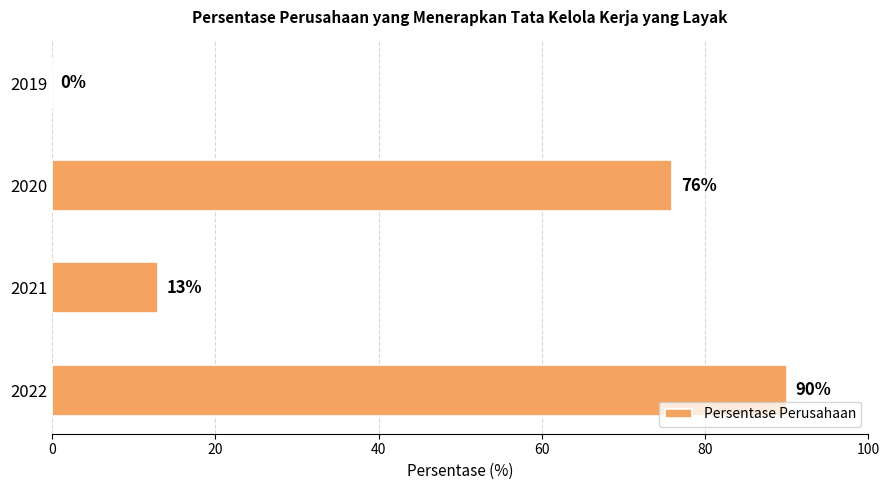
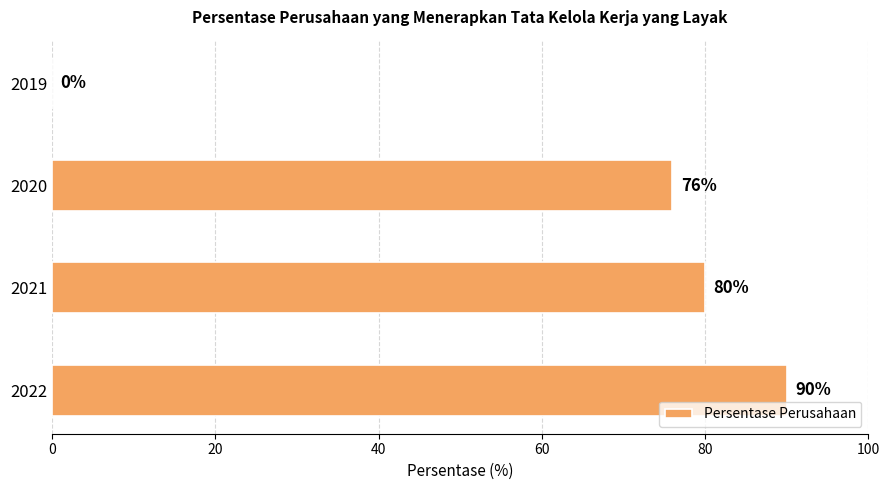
2021: 13% -> 80%
